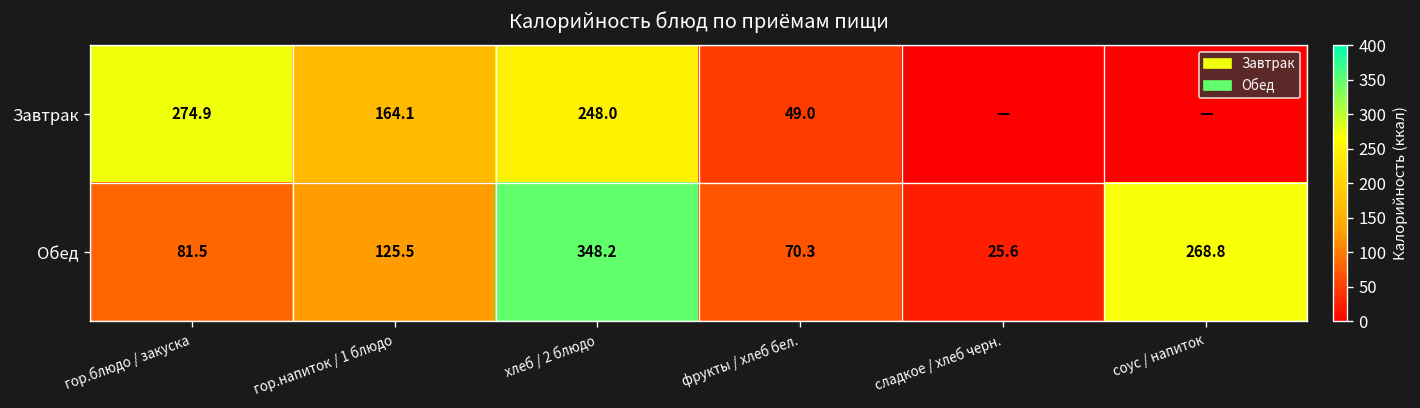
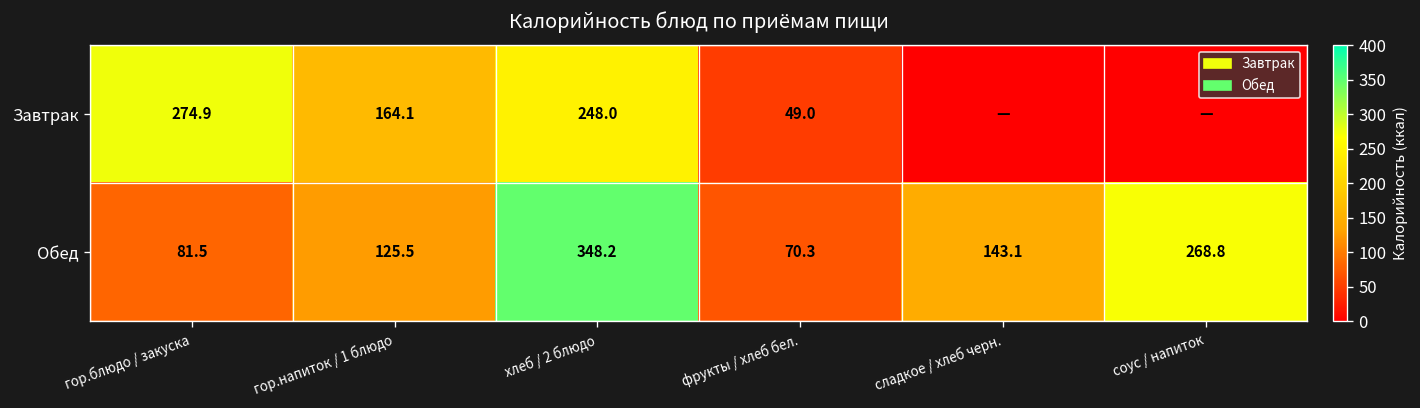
Обед, сладкое / хлеб черн.: 25.6 -> 143.1
